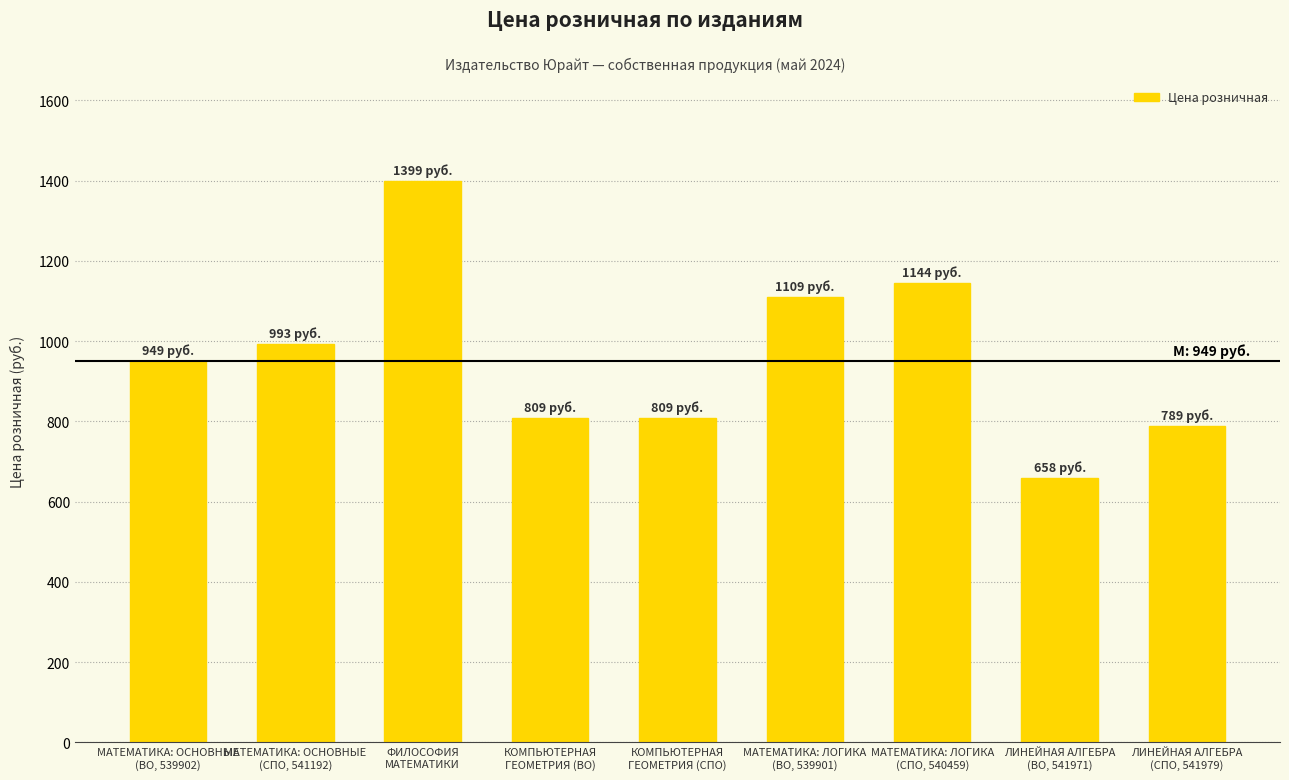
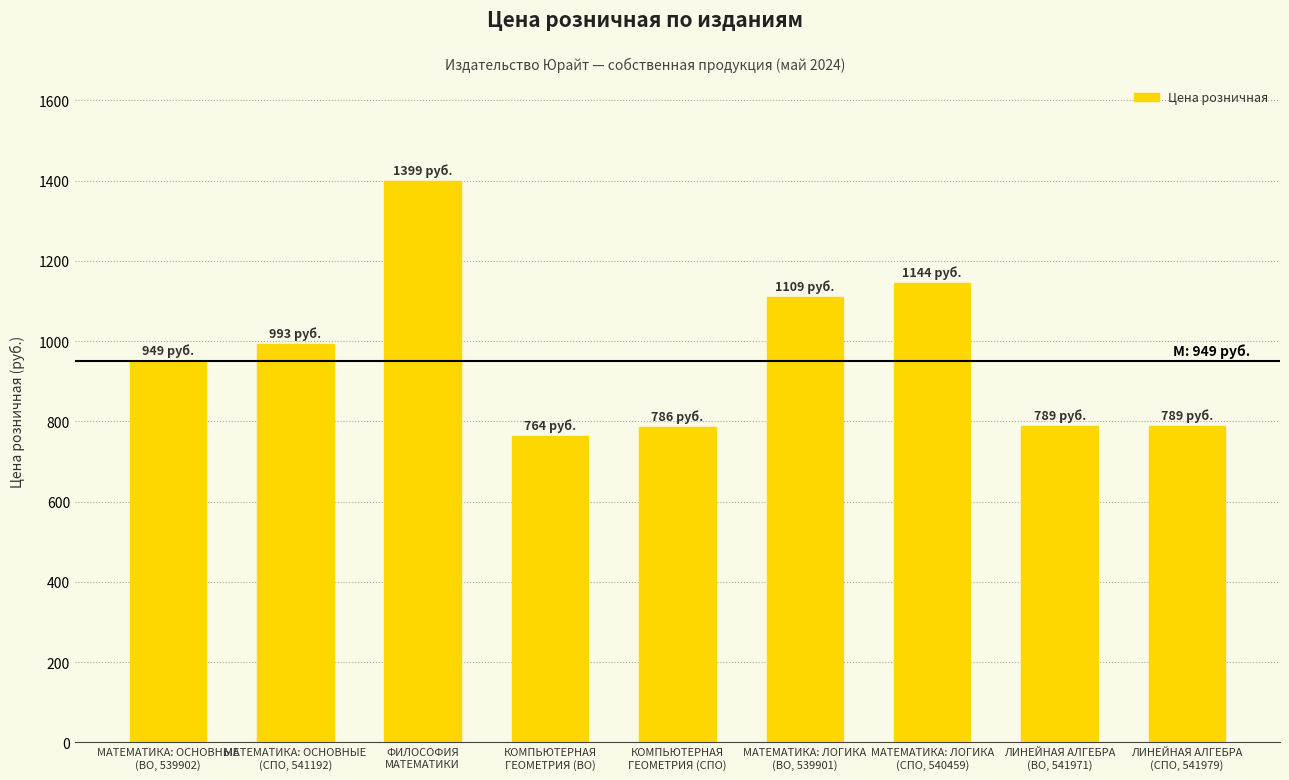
КОМПЬЮТЕРНАЯ ГЕОМЕТРИЯ (ВО): 809 -> 764
КОМПЬЮТЕРНАЯ ГЕОМЕТРИЯ (СПО): 809 -> 786
ЛИНЕЙНАЯ АЛГЕБРА (ВО, 541971): 658 -> 789
